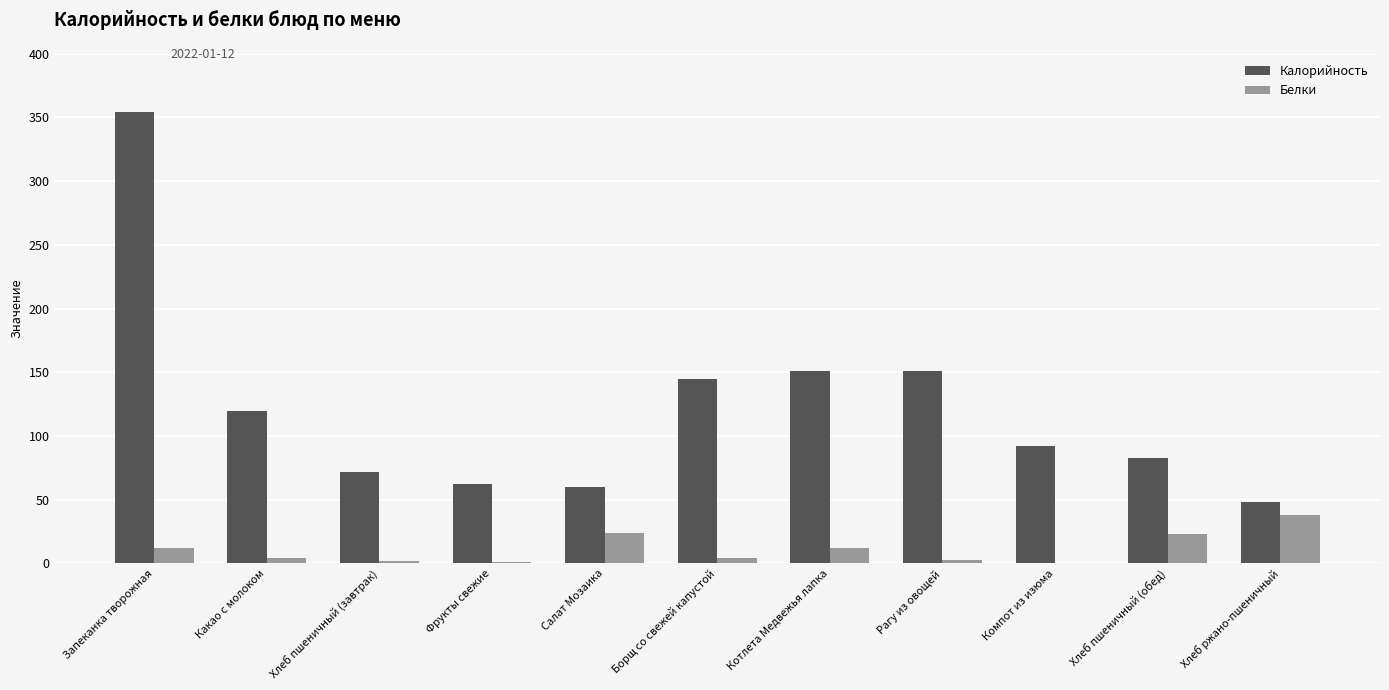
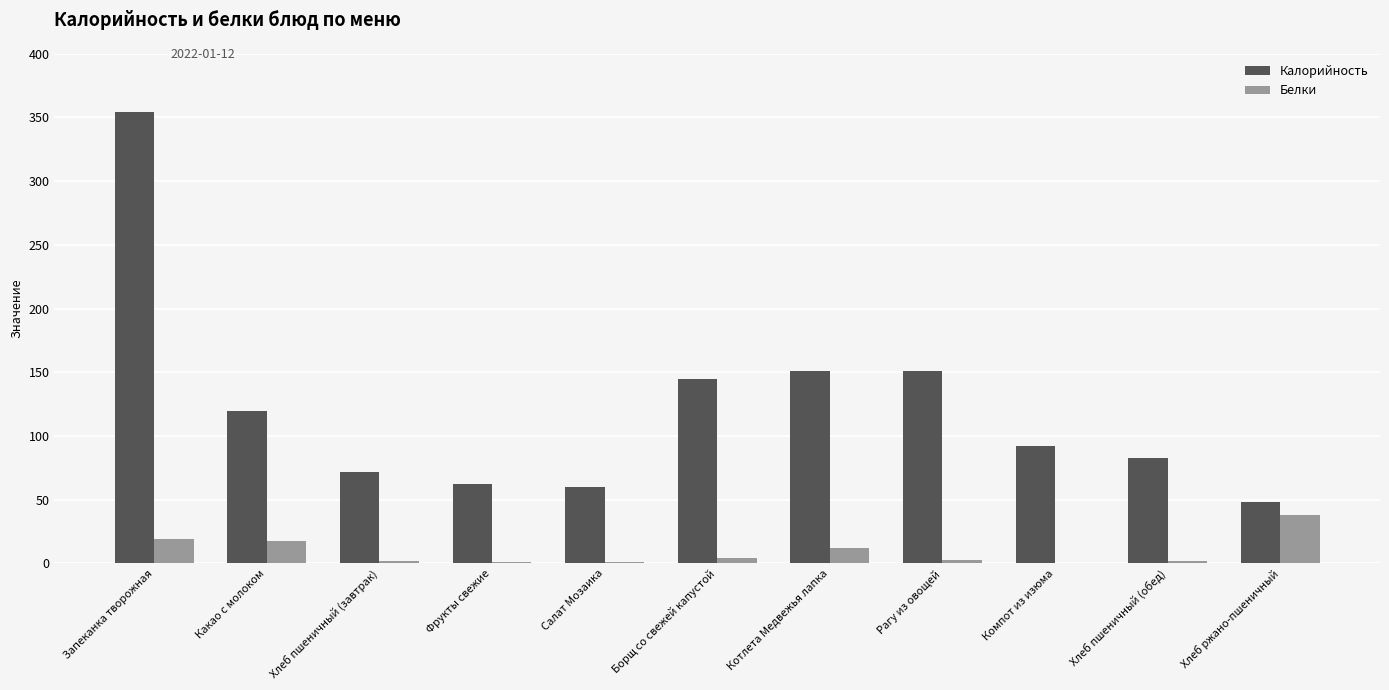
Белки, Запеканка творожная: 12 -> 19
Белки, Какао с молоком: 4 -> 18
Белки, Салат Мозаика: 24 -> 1
Белки, Хлеб пшеничный (обед): 23 -> 2
